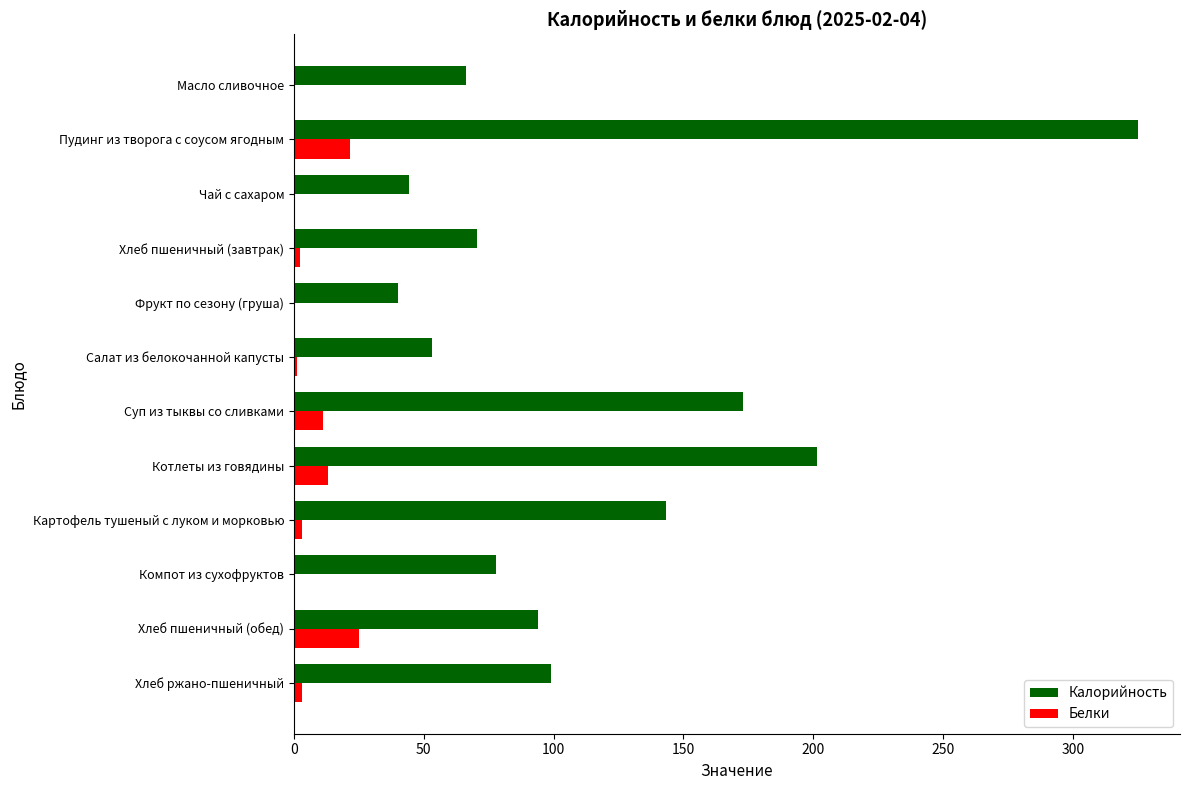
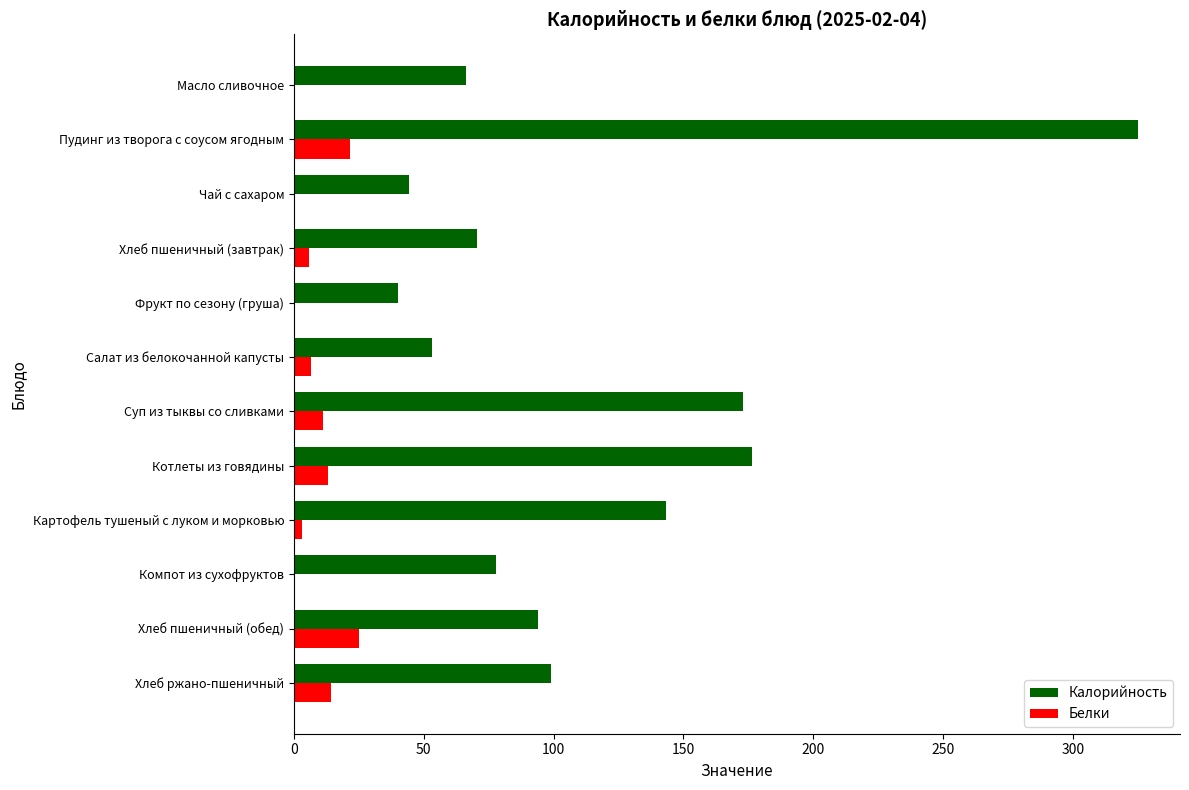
Белки, Хлеб пшеничный (завтрак): 2 -> 6
Белки, Салат из белокочанной капусты: 1 -> 7
Калорийность, Котлеты из говядины: 201 -> 176
Белки, Хлеб ржано-пшеничный: 3 -> 14
